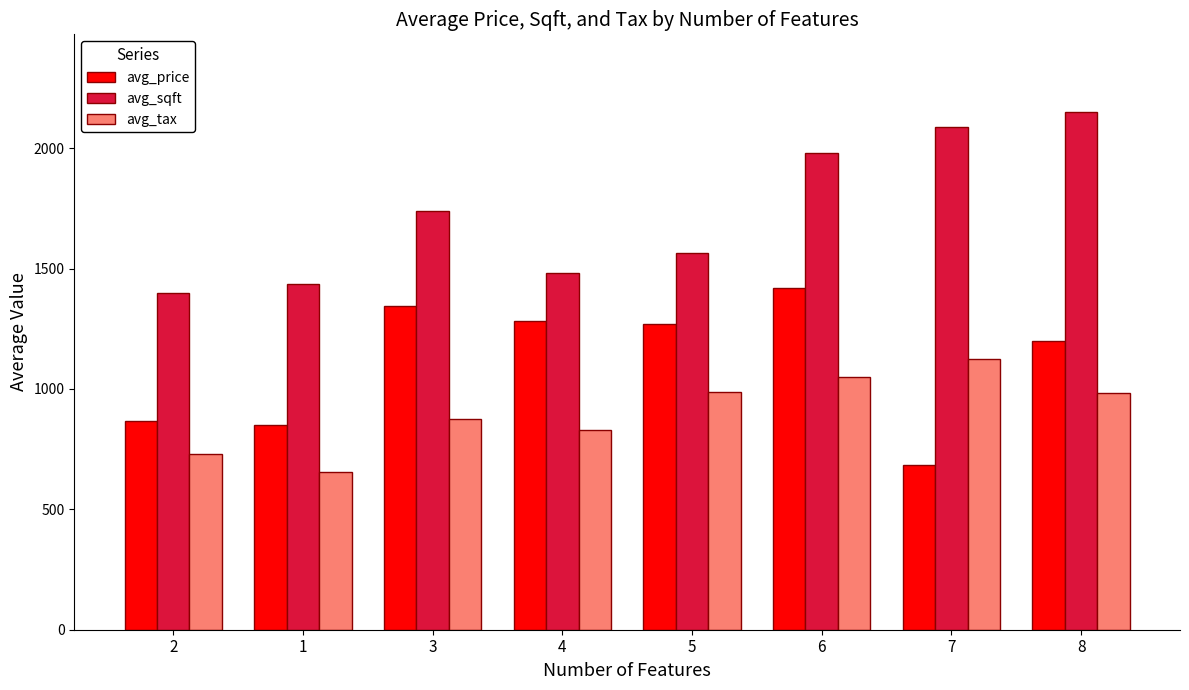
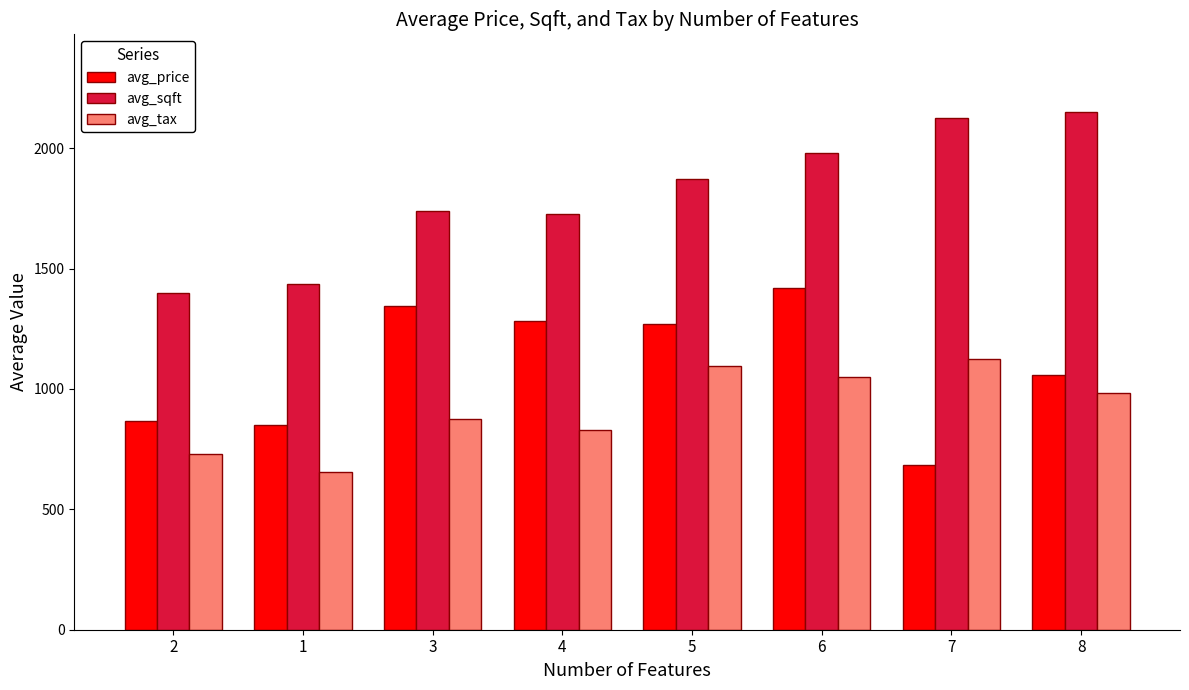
avg_sqft, 4: 1480 -> 1730
avg_sqft, 5: 1570 -> 1870
avg_tax, 5: 990 -> 1100
avg_sqft, 7: 2090 -> 2130
avg_price, 8: 1200 -> 1060
